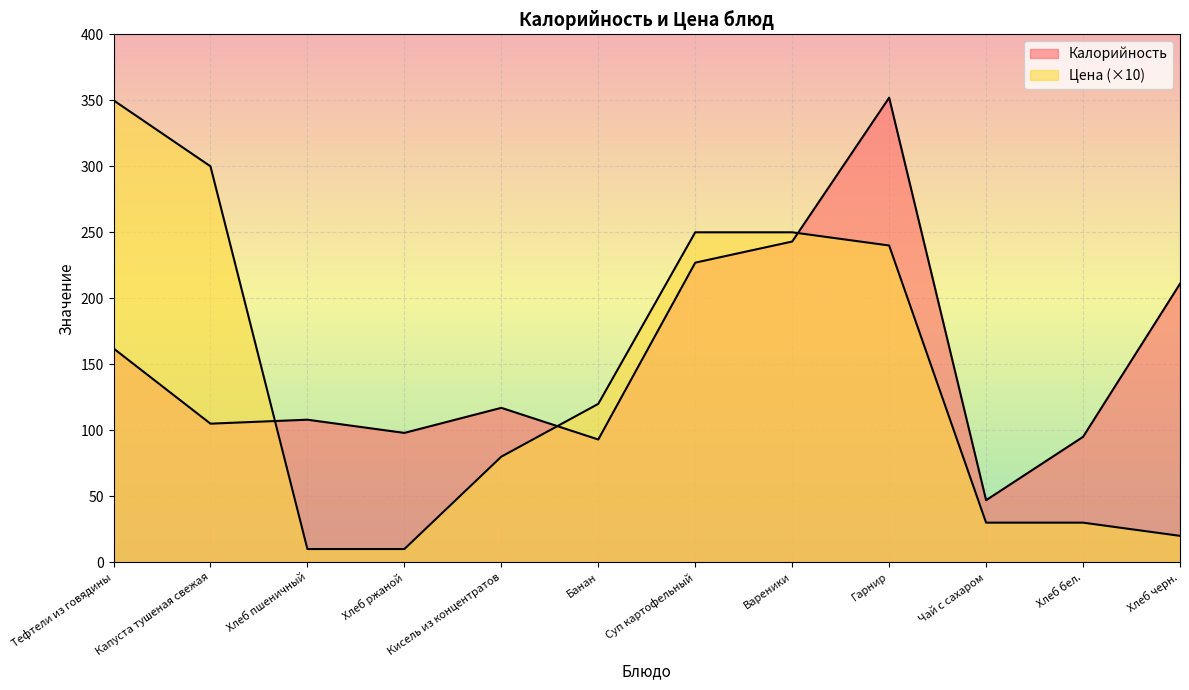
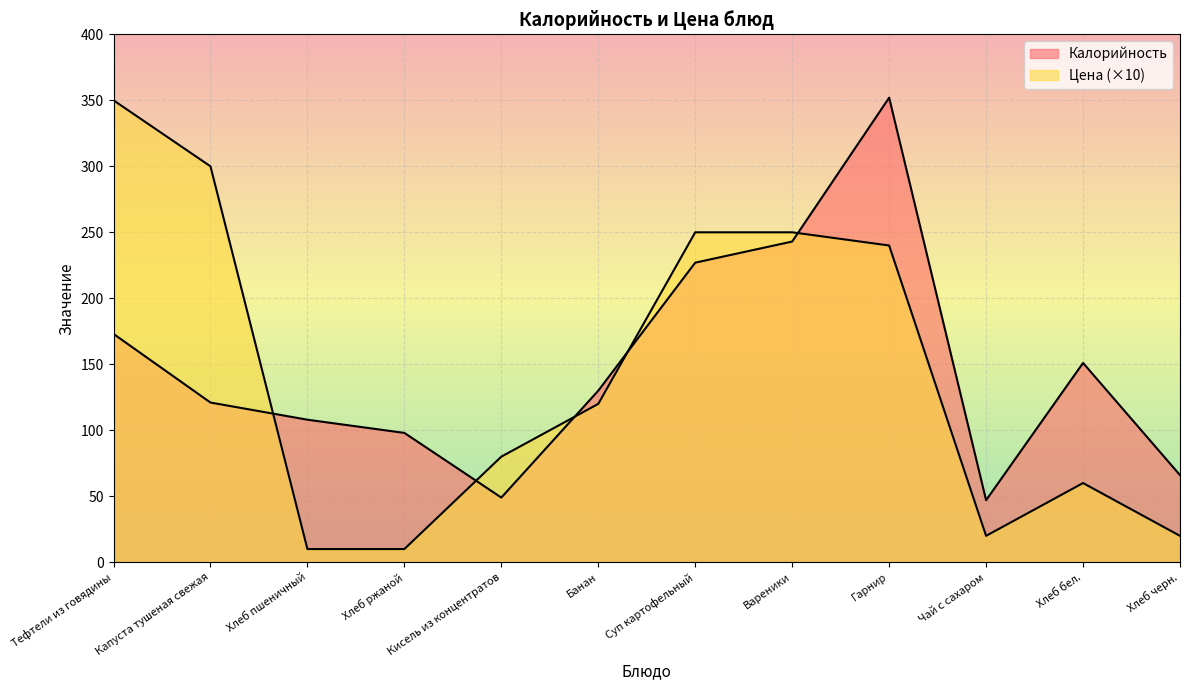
Калорийность, Тефтели из говядины: 162 -> 173
Калорийность, Капуста тушеная свежая: 105 -> 121
Калорийность, Кисель из концентратов: 117 -> 49
Калорийность, Банан: 93 -> 130
Цена (×10), Чай с сахаром: 30 -> 20
Калорийность, Хлеб бел.: 95 -> 151
Цена (×10), Хлеб бел.: 30 -> 60
Калорийность, Хлеб черн.: 211 -> 66
